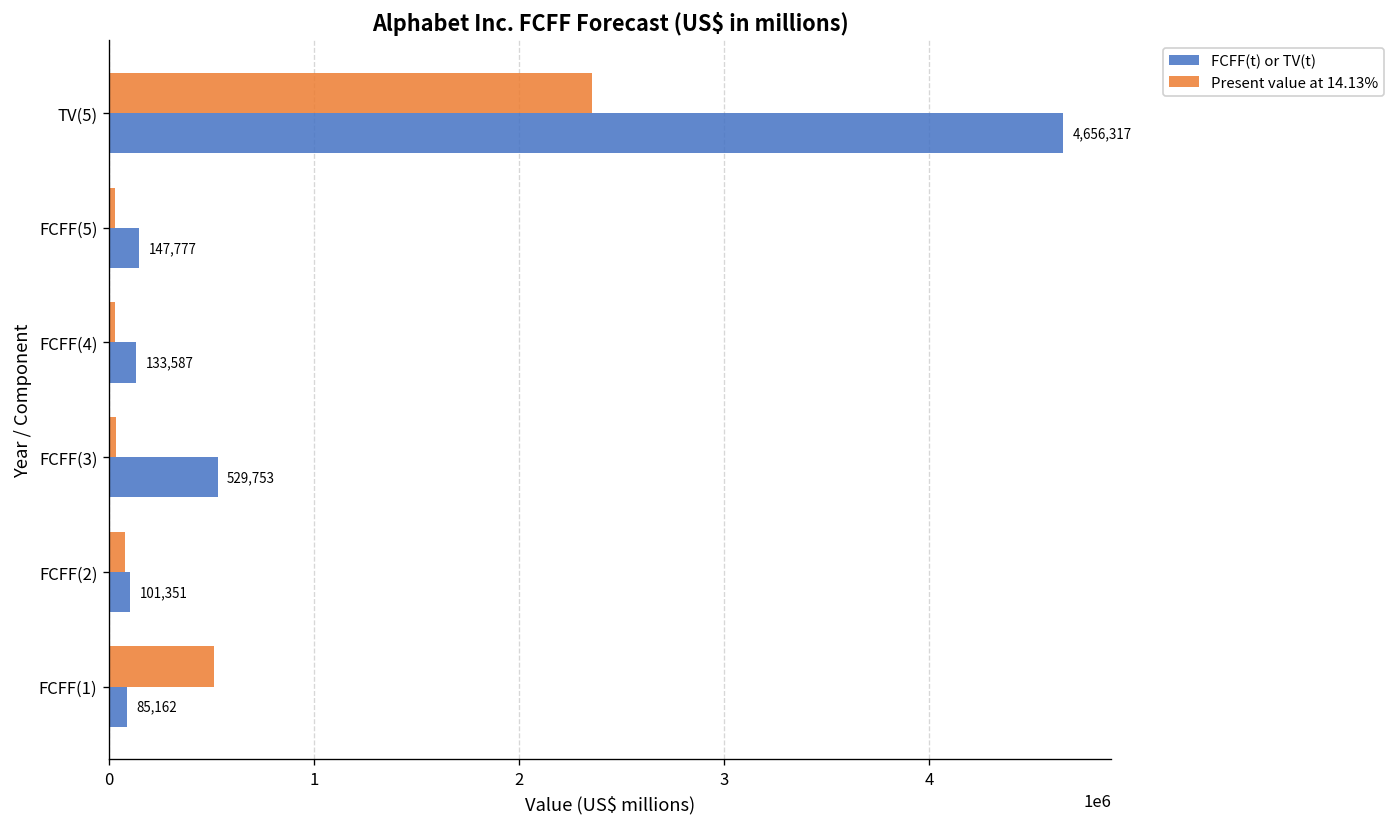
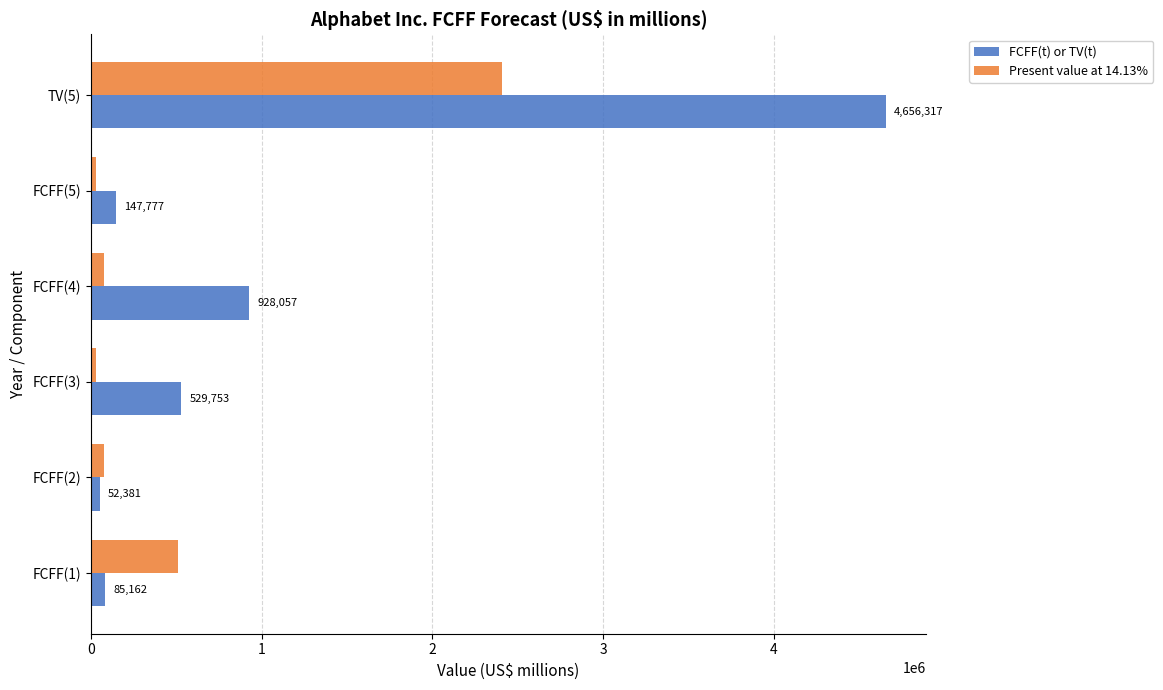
Present value at 14.13%, TV(5): 2360000 -> 2400000
Present value at 14.13%, FCFF(4): 30000 -> 80000
FCFF(t) or TV(t), FCFF(4): 133,587 -> 928,057
FCFF(t) or TV(t), FCFF(2): 101,351 -> 52,381
